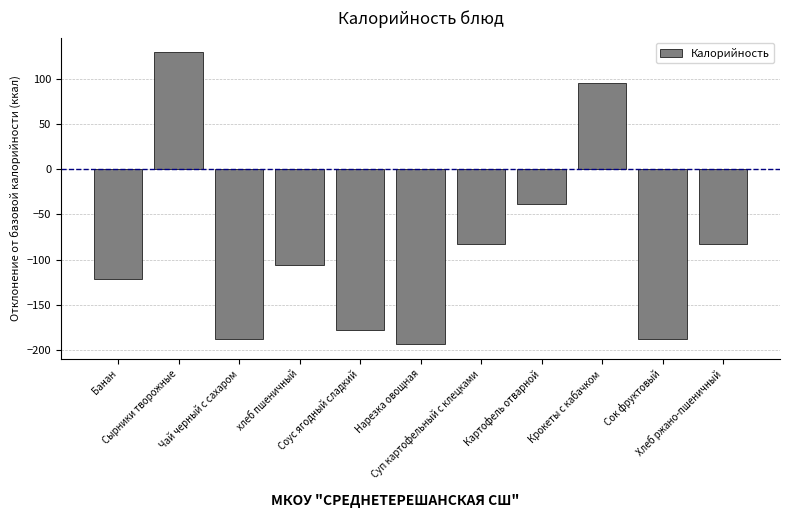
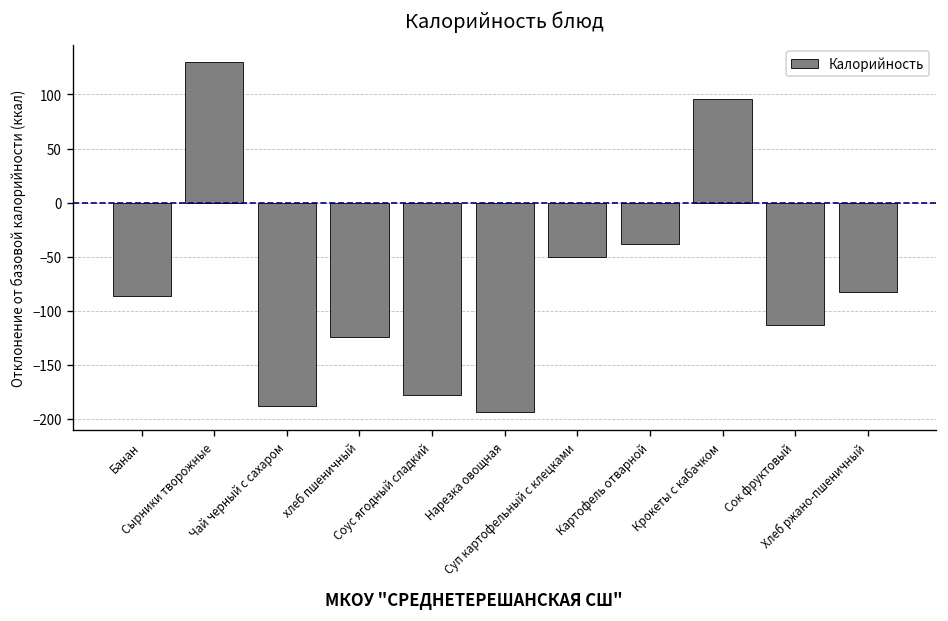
Банан: -120 -> -90
хлеб пшеничный: -110 -> -120
Суп картофельный с клецками: -80 -> -50
Сок фруктовый: -190 -> -110
